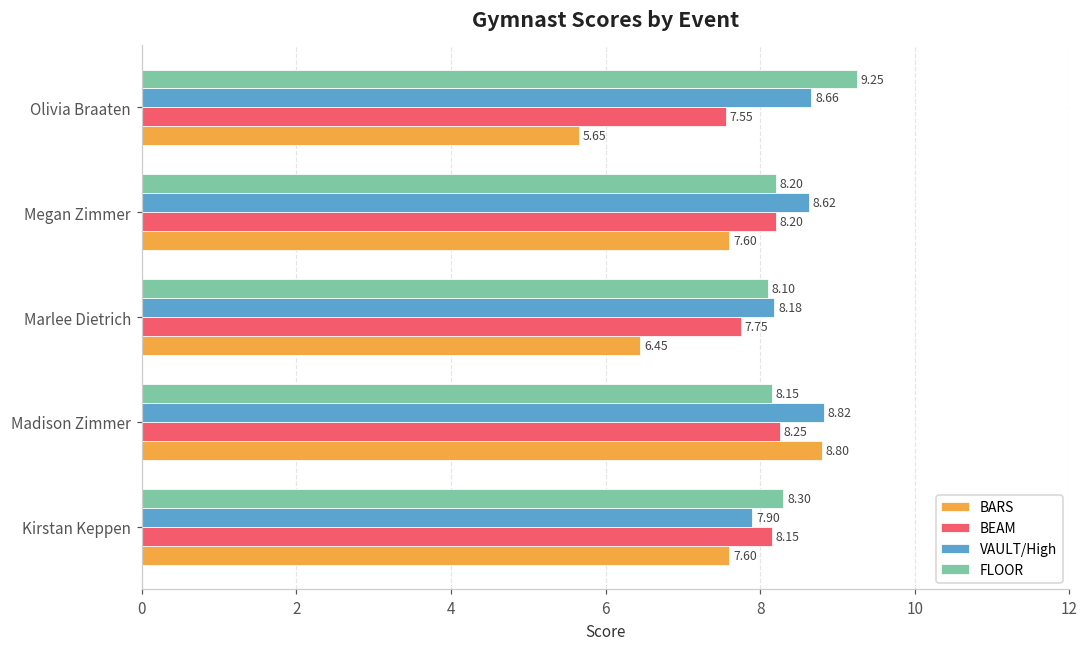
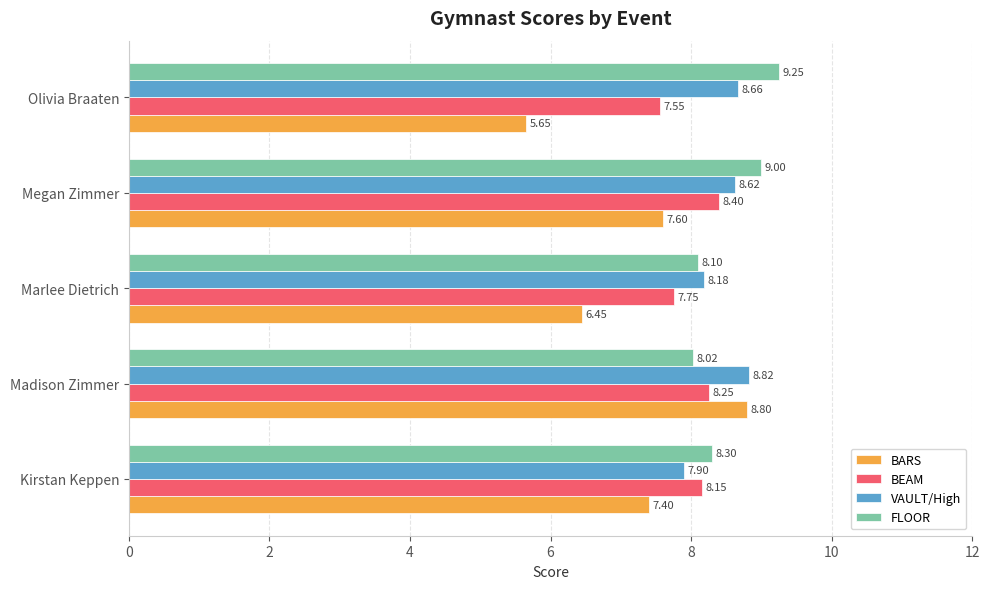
FLOOR, Megan Zimmer: 8.20 -> 9.00
BEAM, Megan Zimmer: 8.20 -> 8.40
FLOOR, Madison Zimmer: 8.15 -> 8.02
BARS, Kirstan Keppen: 7.60 -> 7.40
